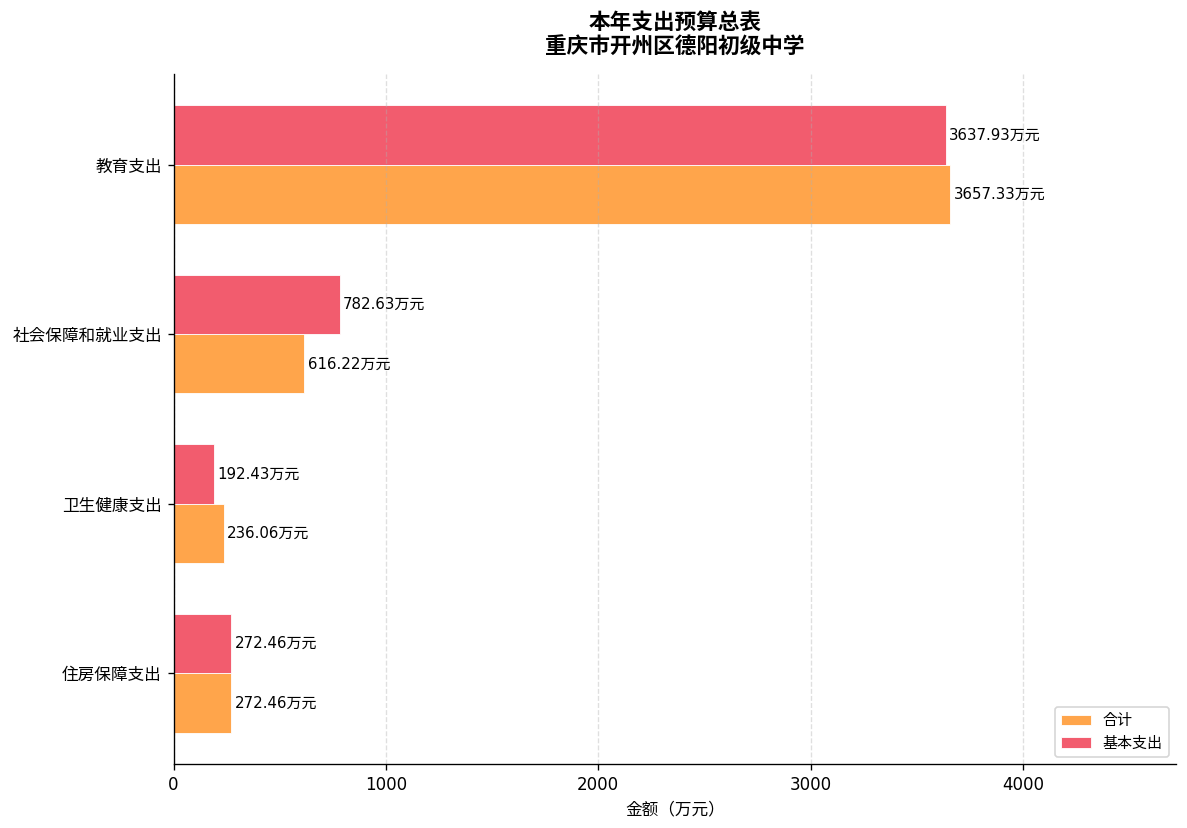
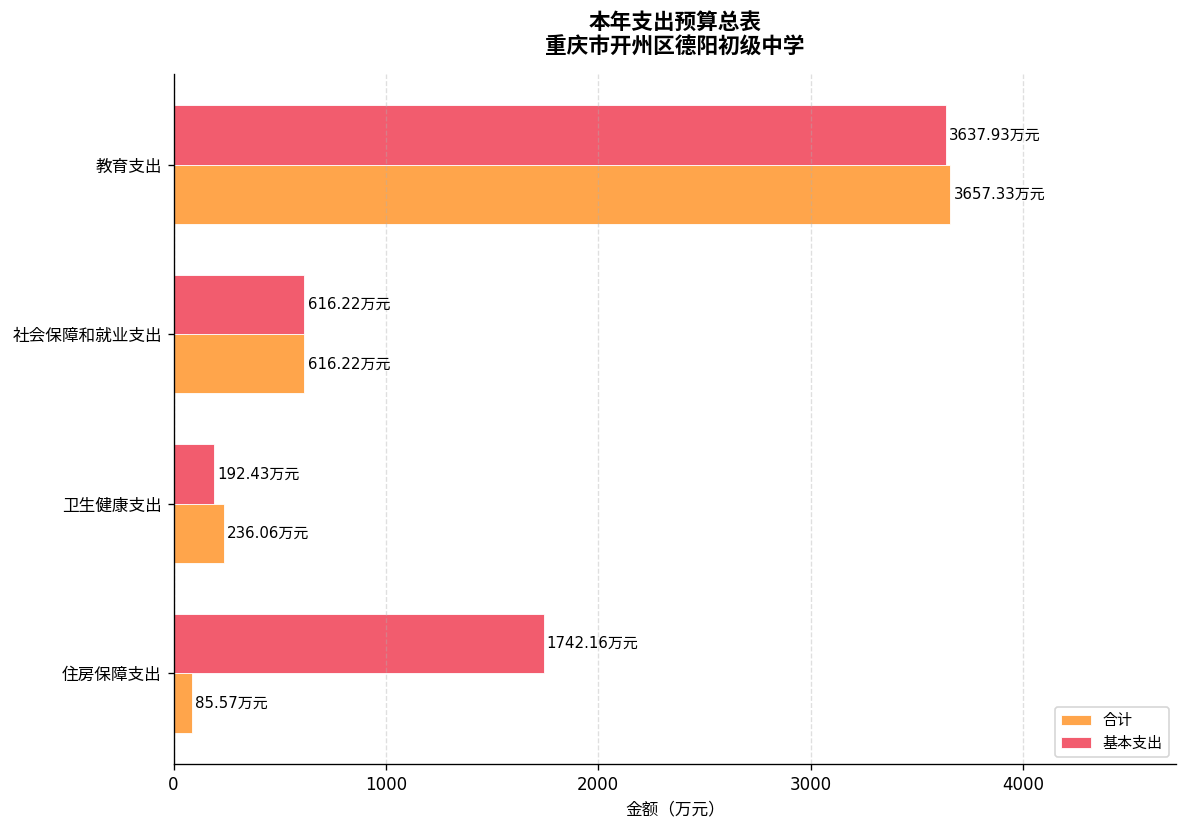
基本支出, 社会保障和就业支出: 782.63 -> 616.22
基本支出, 住房保障支出: 272.46 -> 1742.16
合计, 住房保障支出: 272.46 -> 85.57
